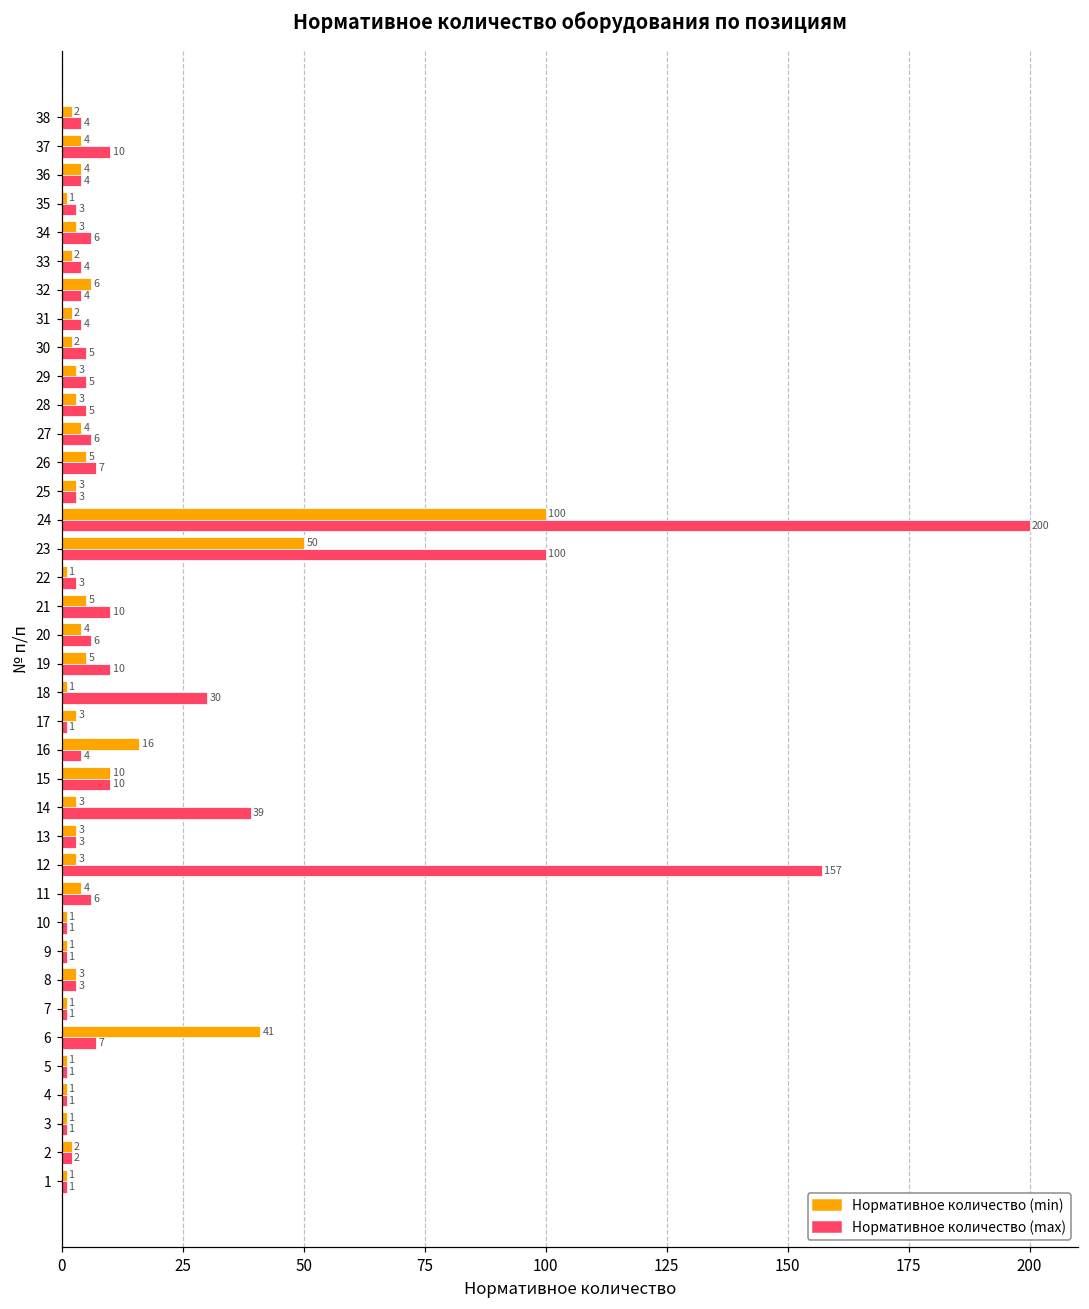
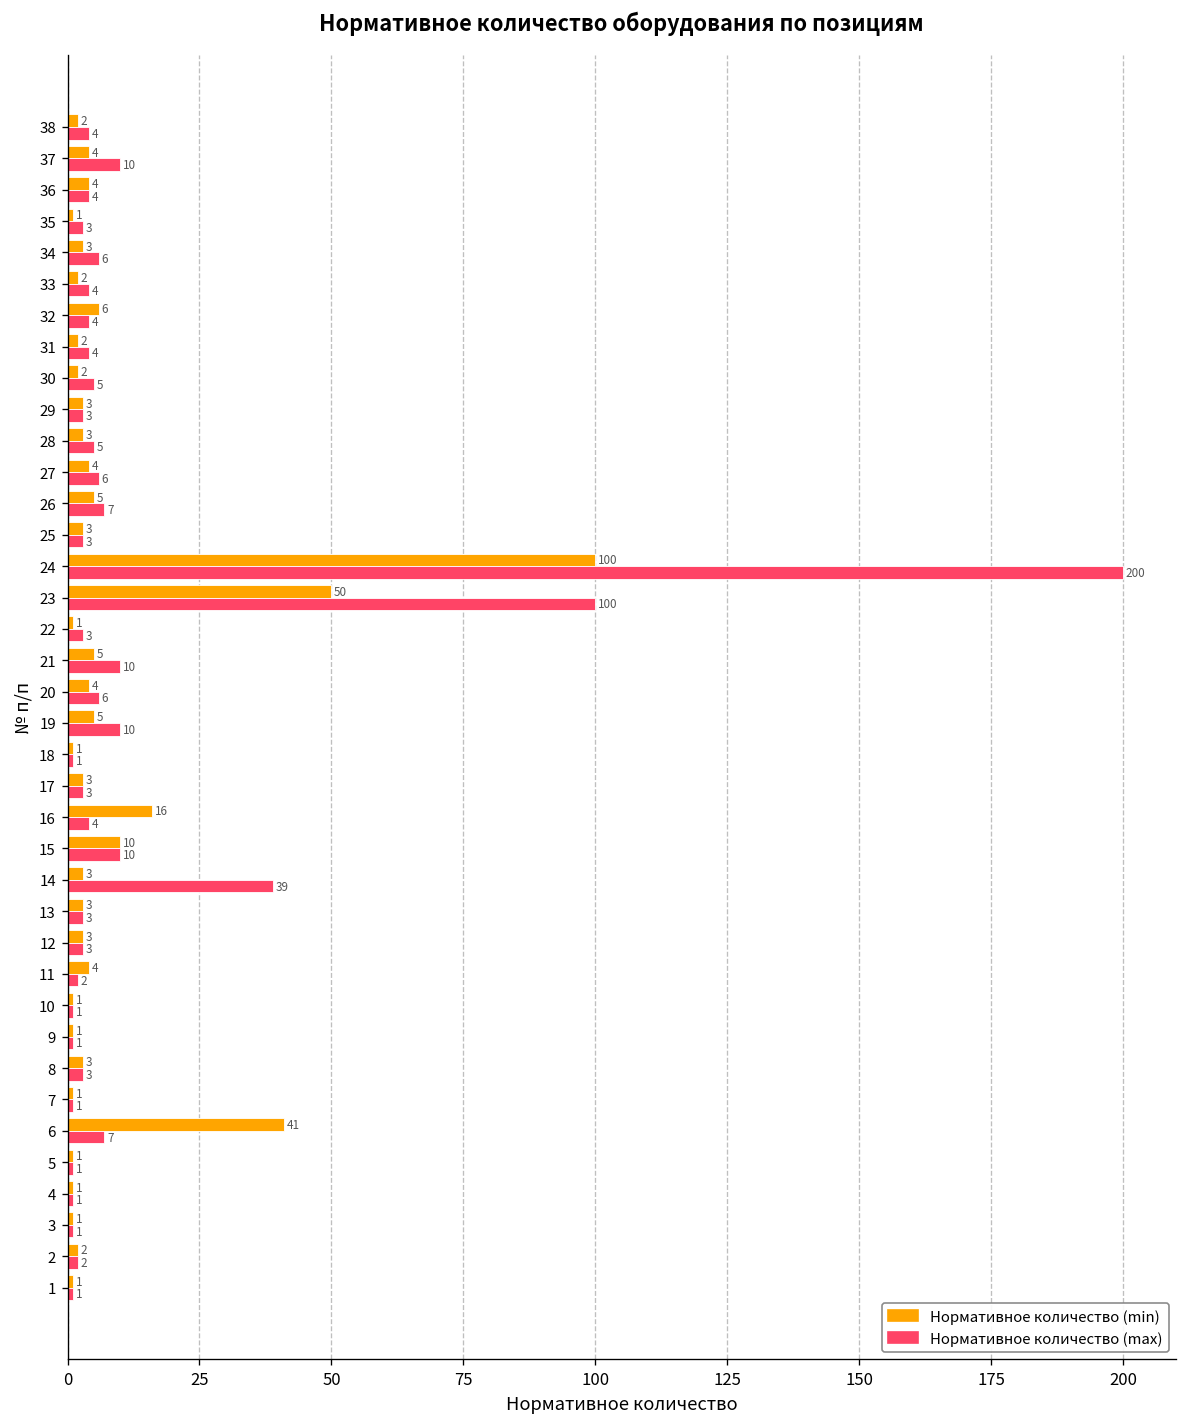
Нормативное количество (max), 29: 5 -> 3
Нормативное количество (max), 18: 30 -> 1
Нормативное количество (max), 17: 1 -> 3
Нормативное количество (max), 12: 157 -> 3
Нормативное количество (max), 11: 6 -> 2
